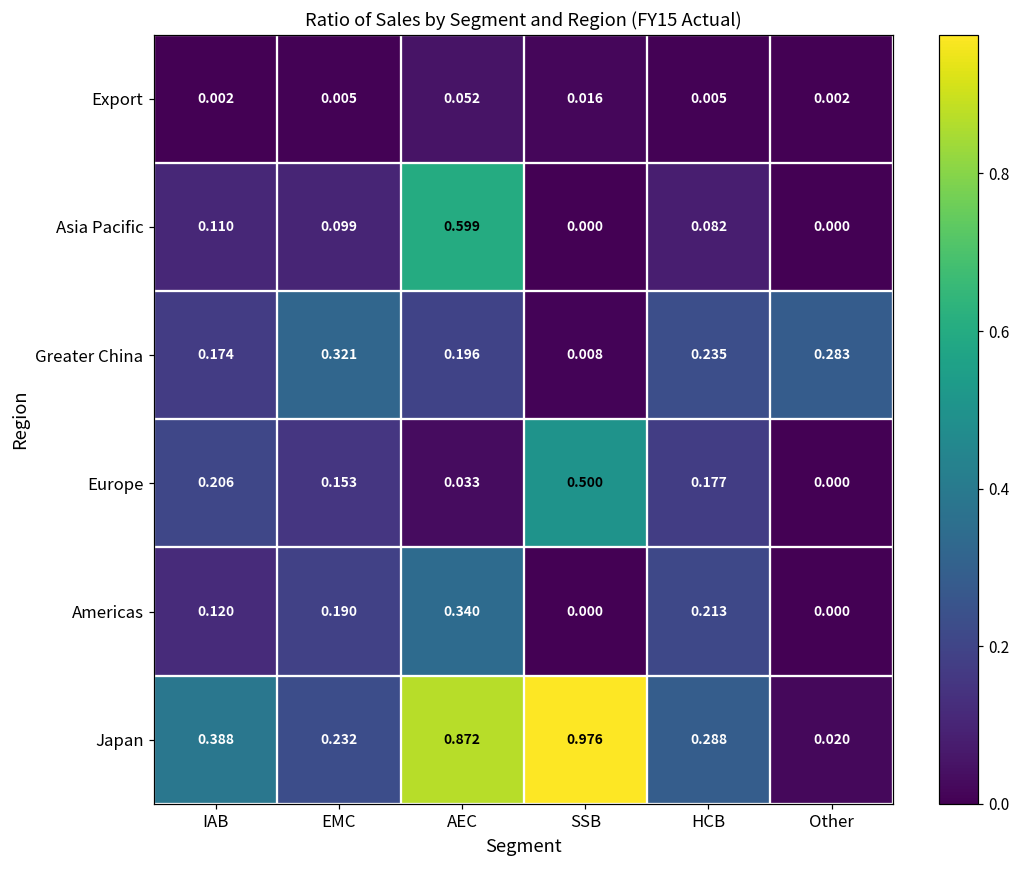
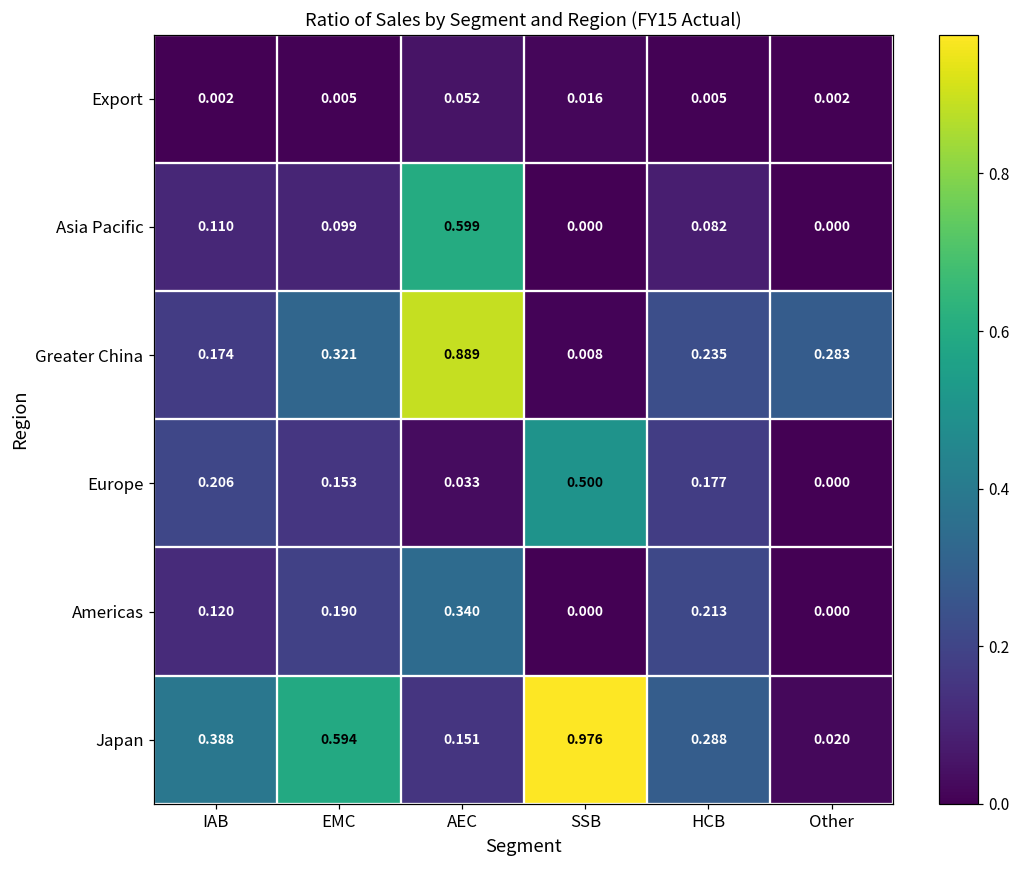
Greater China, AEC: 0.196 -> 0.889
Japan, EMC: 0.232 -> 0.594
Japan, AEC: 0.872 -> 0.151
